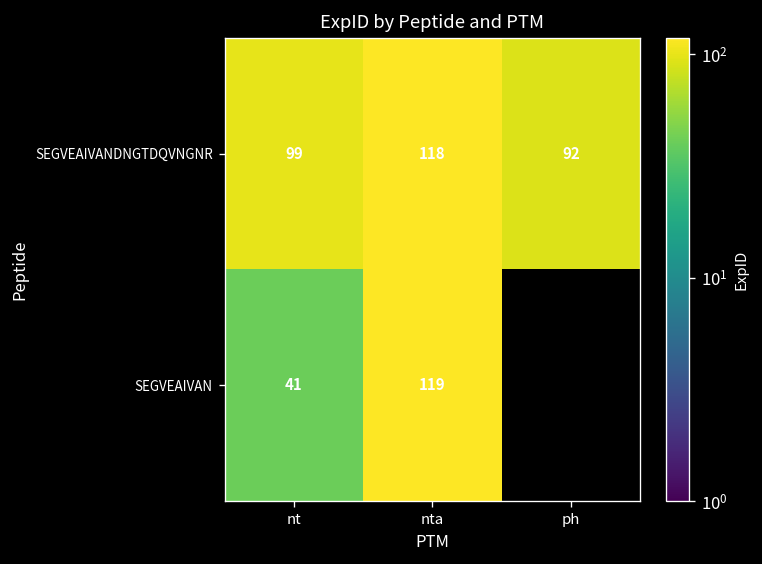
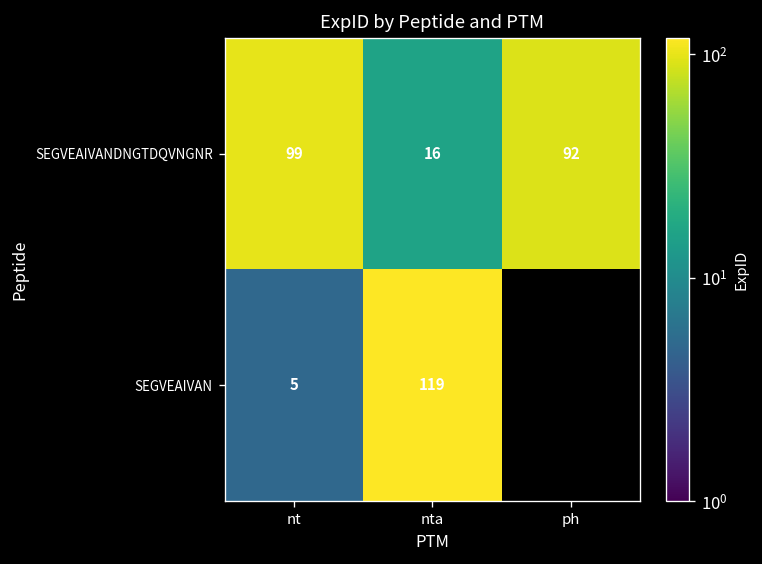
SEGVEAIVANDNGTDQVNGNR, nta: 118 -> 16
SEGVEAIVAN, nt: 41 -> 5
